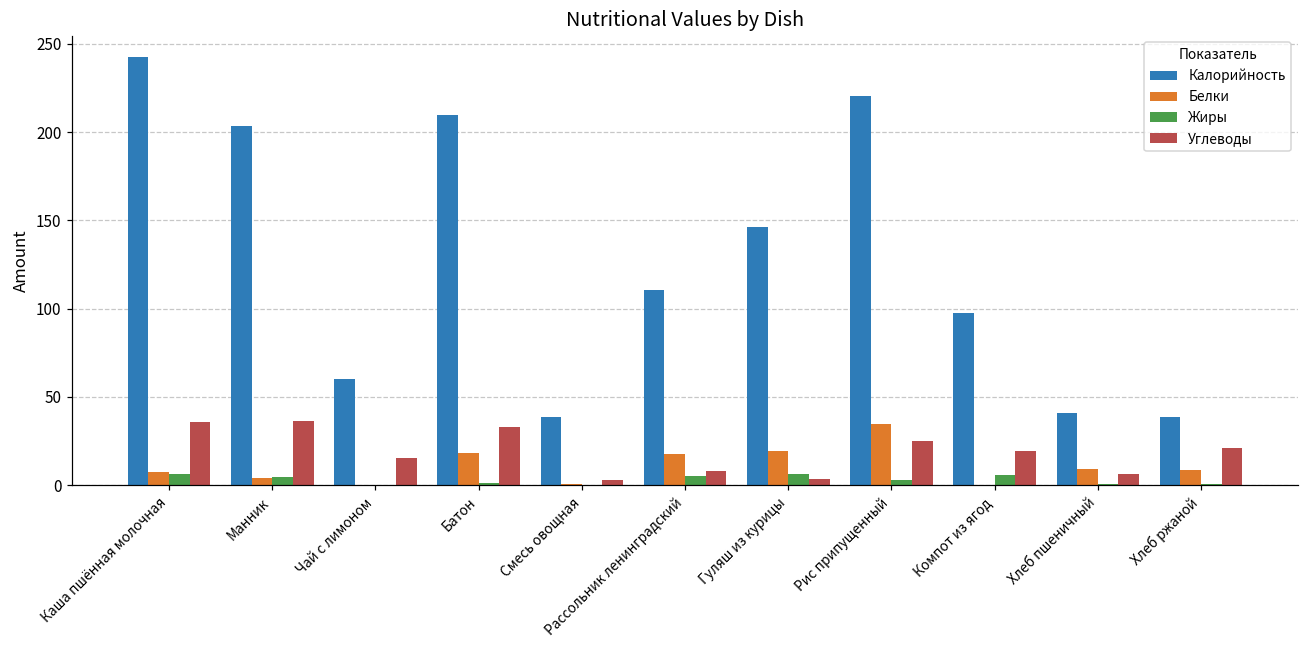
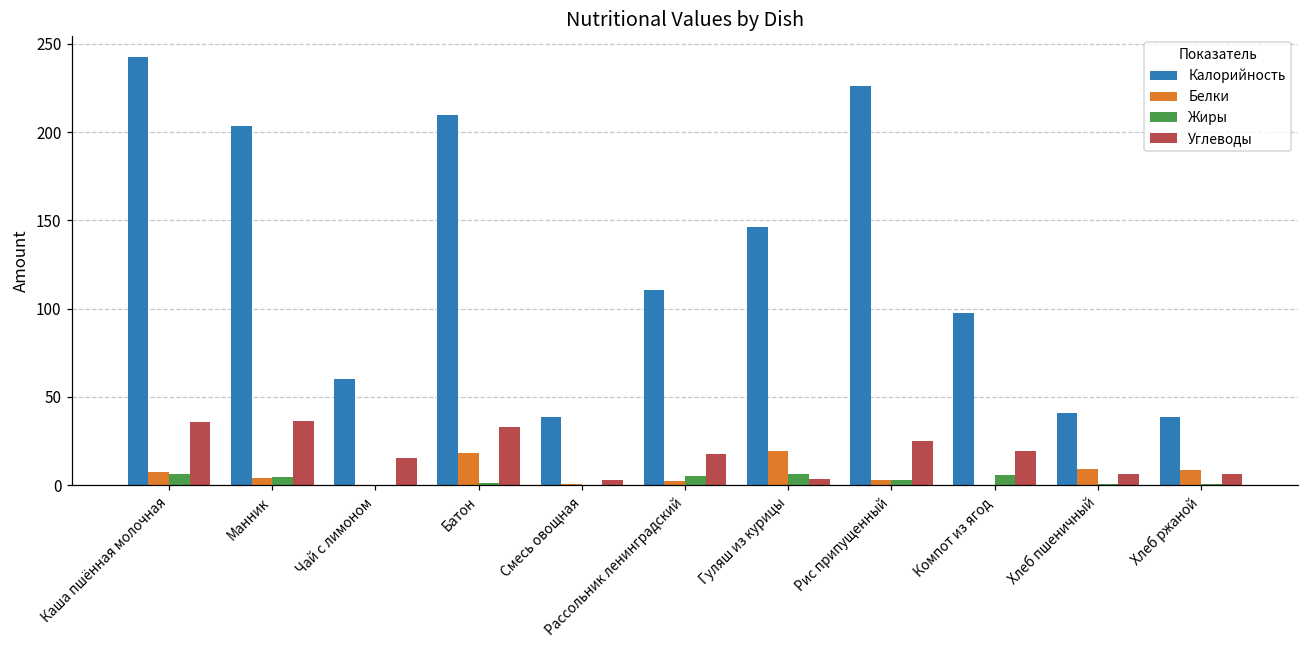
Белки, Рассольник ленинградский: 18 -> 2
Углеводы, Рассольник ленинградский: 8 -> 17
Калорийность, Рис припущенный: 221 -> 226
Белки, Рис припущенный: 35 -> 3
Углеводы, Хлеб ржаной: 21 -> 6
